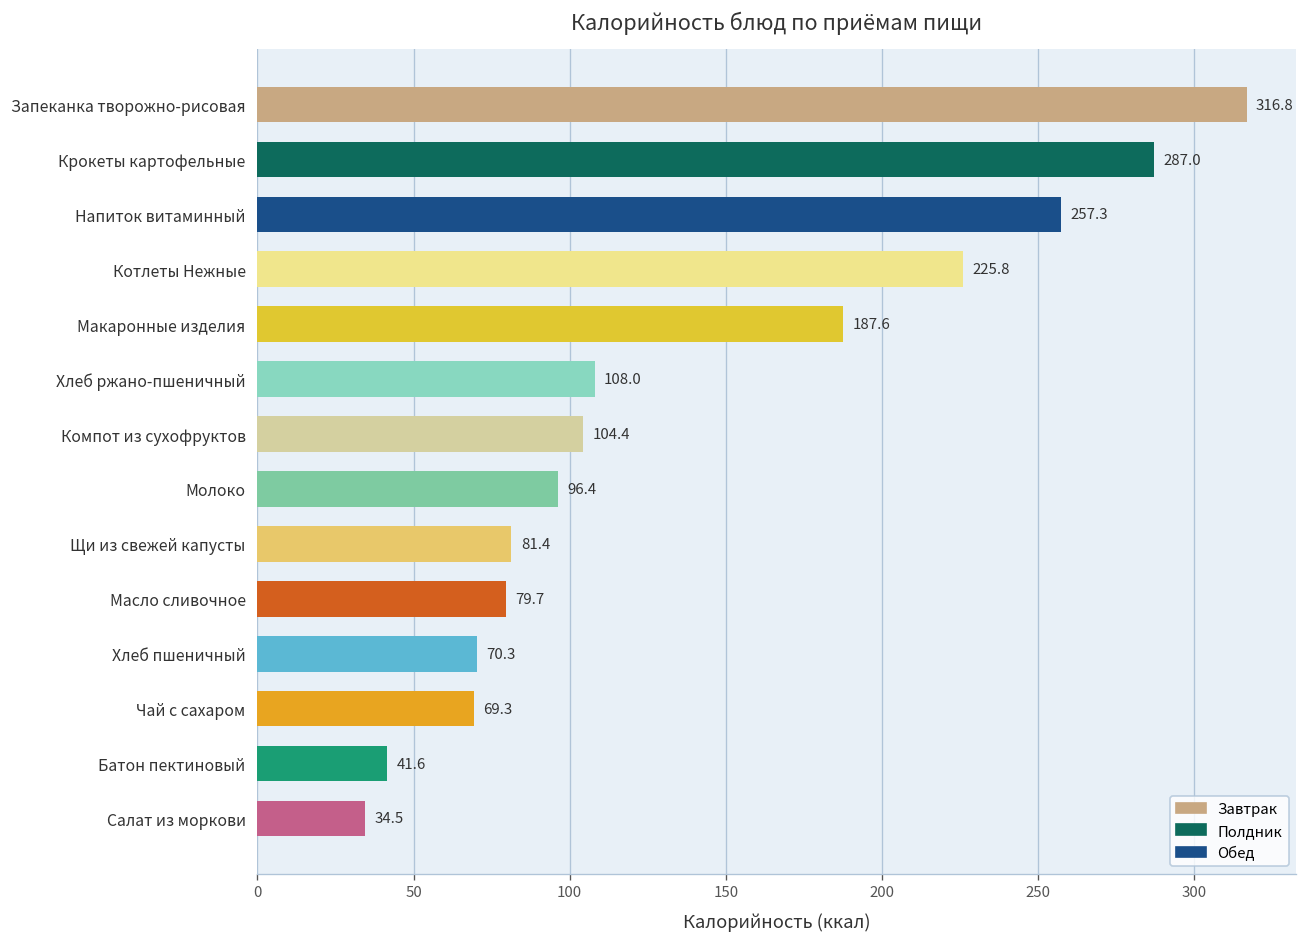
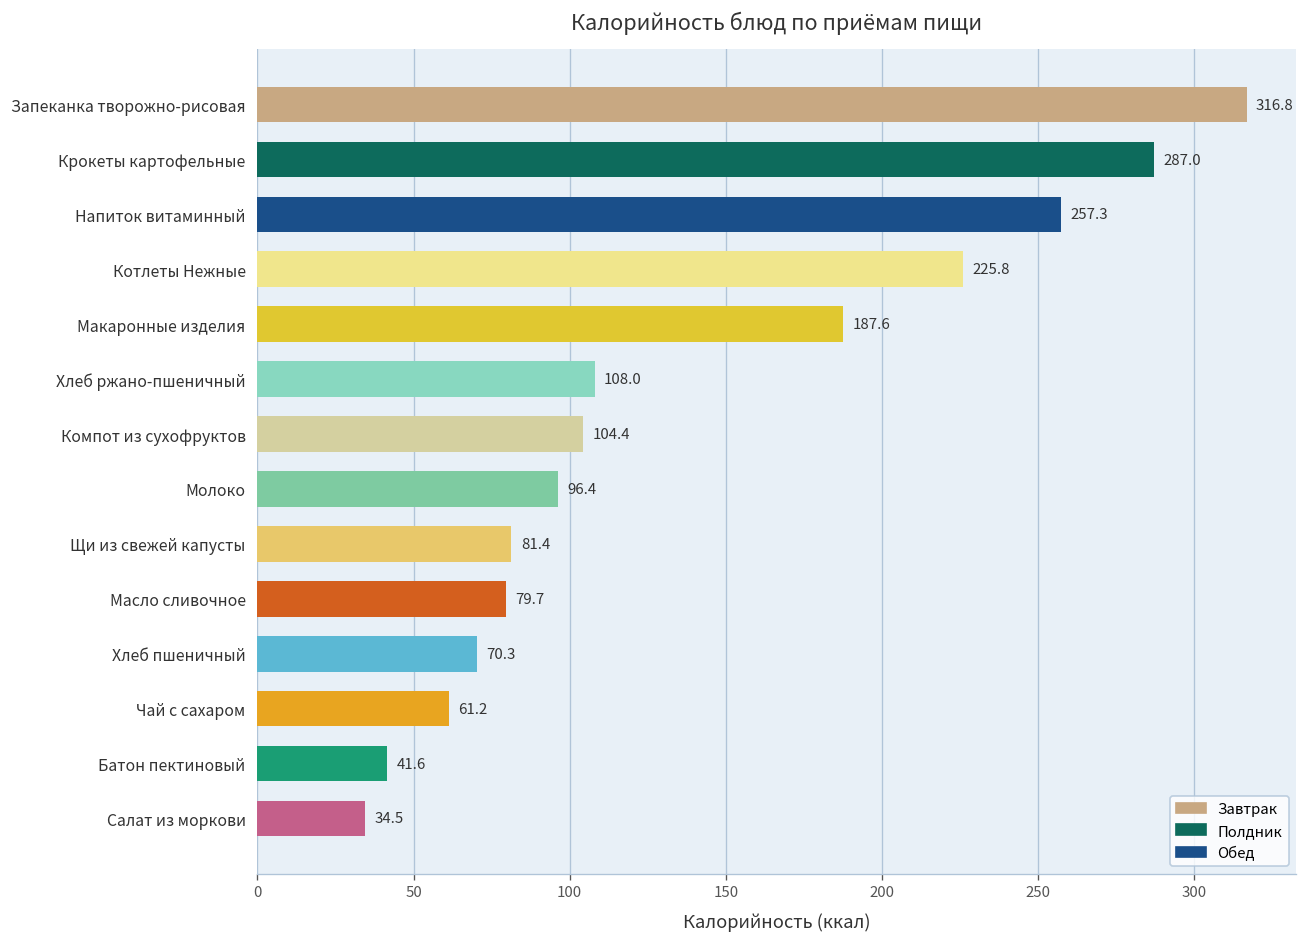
Чай с сахаром: 69.3 -> 61.2
